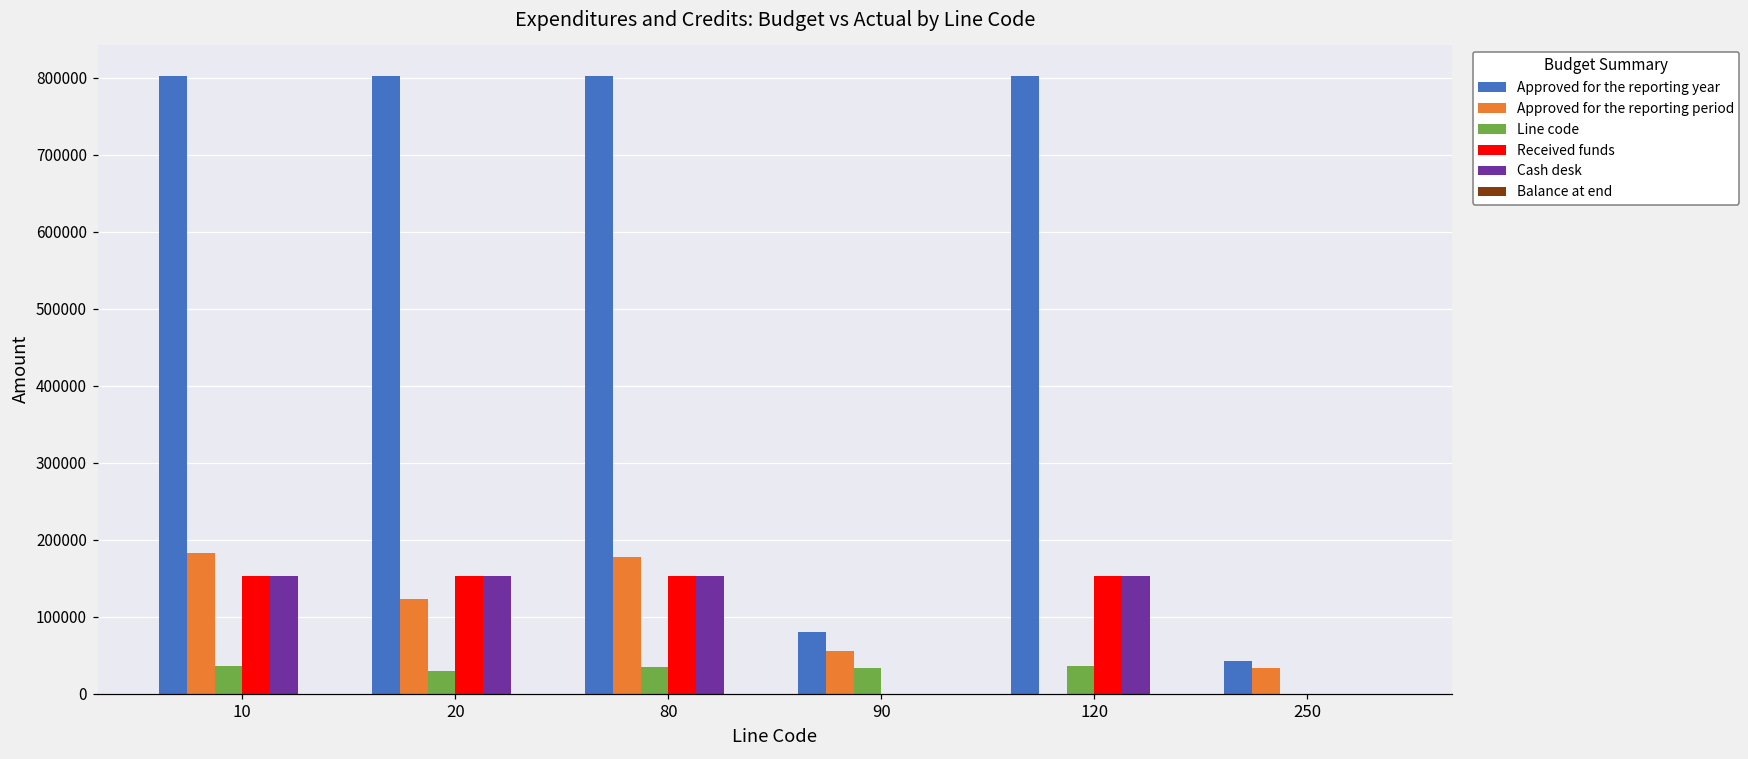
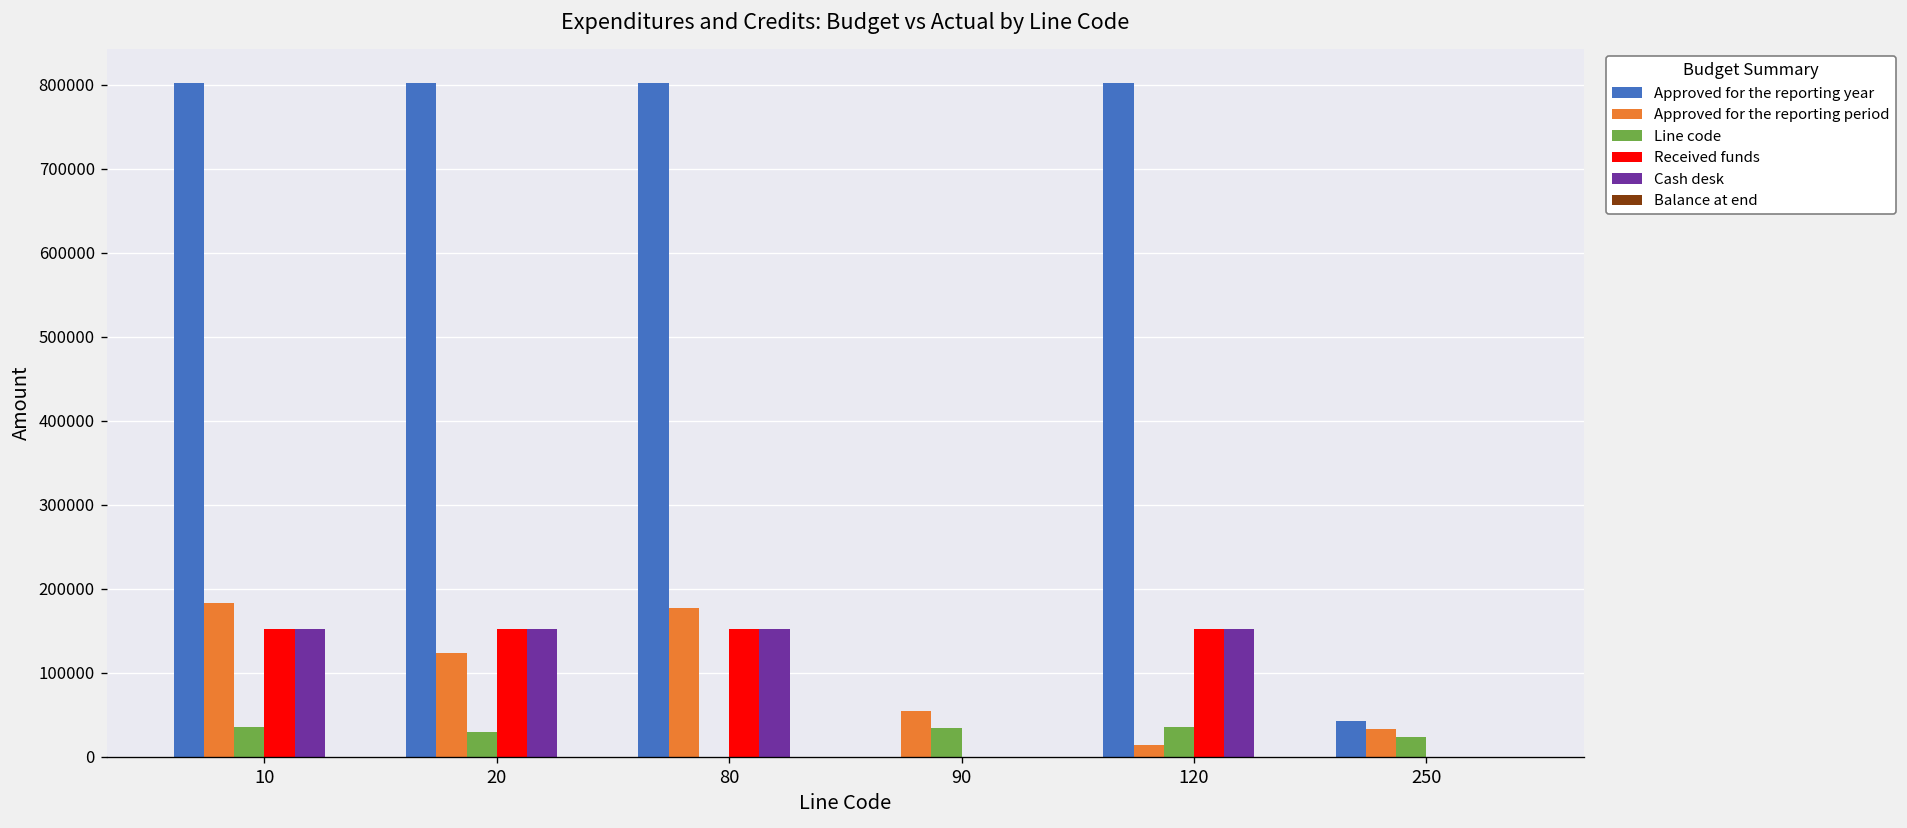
Line code, 80: 40000 -> 0
Approved for the reporting year, 90: 80000 -> 0
Approved for the reporting period, 120: 0 -> 10000
Line code, 250: 0 -> 20000
